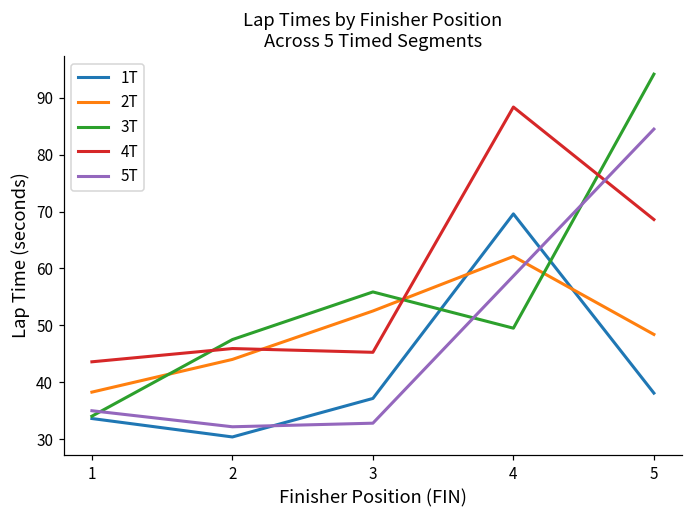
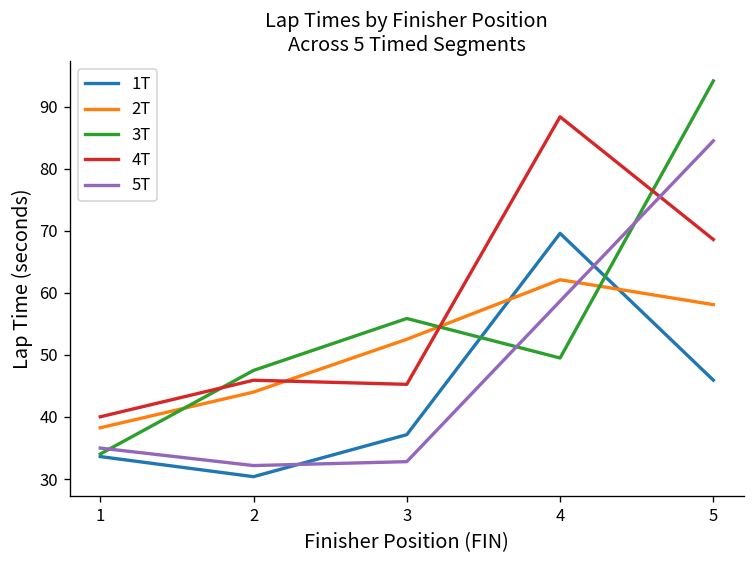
4T, 1: 44 -> 40
1T, 5: 38 -> 46
2T, 5: 48 -> 58
